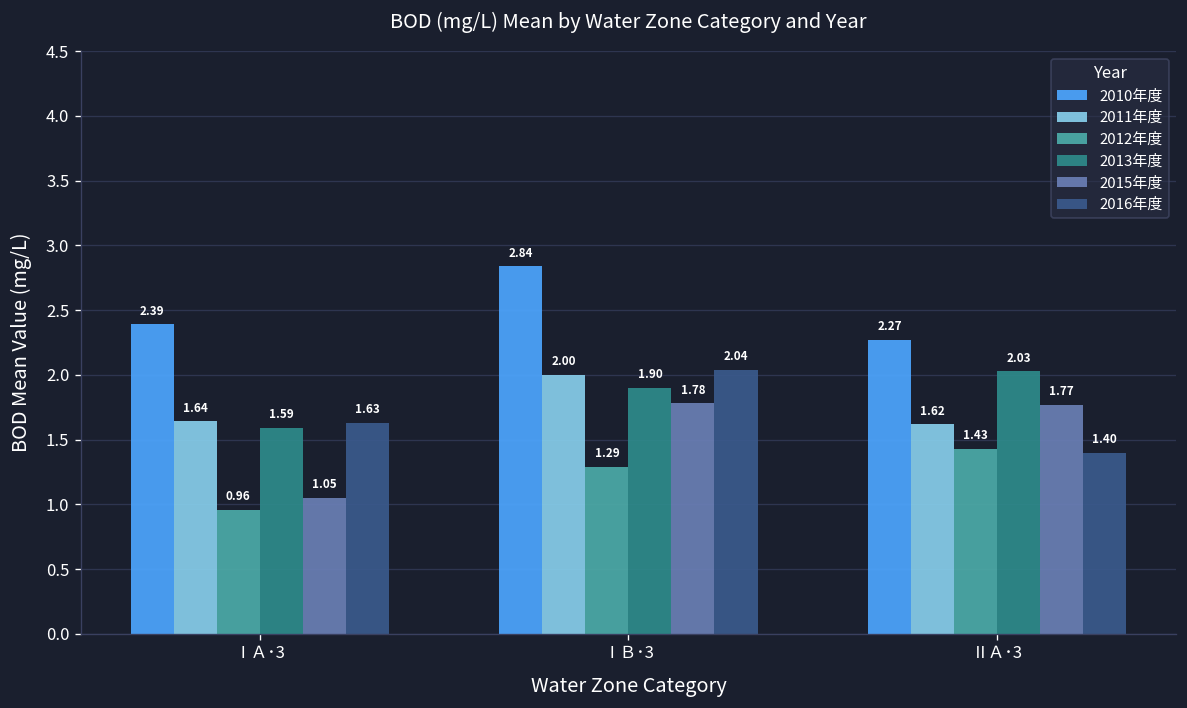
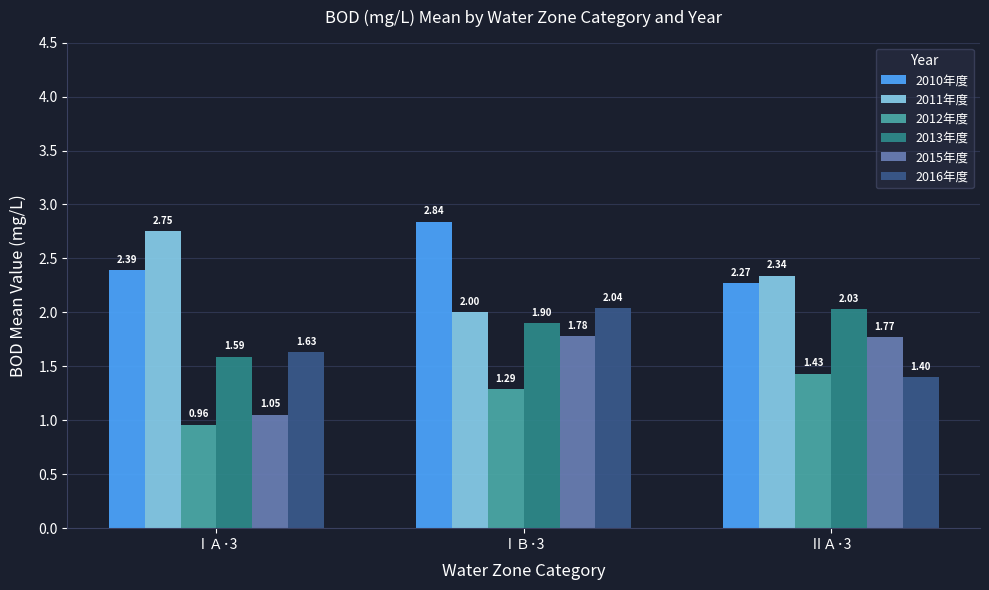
2011年度, ⅠＡ･3: 1.64 -> 2.75
2011年度, ⅡＡ･3: 1.62 -> 2.34
